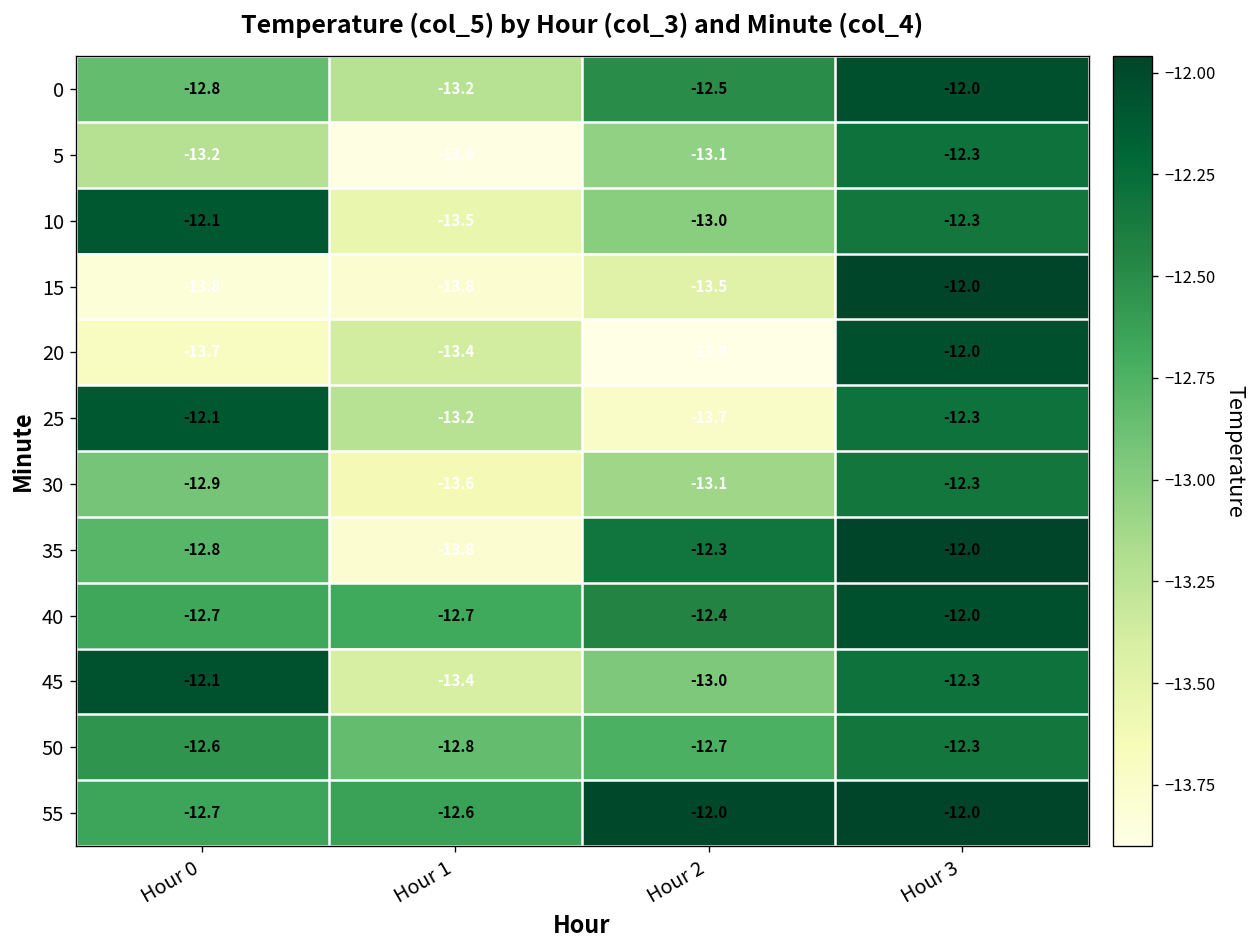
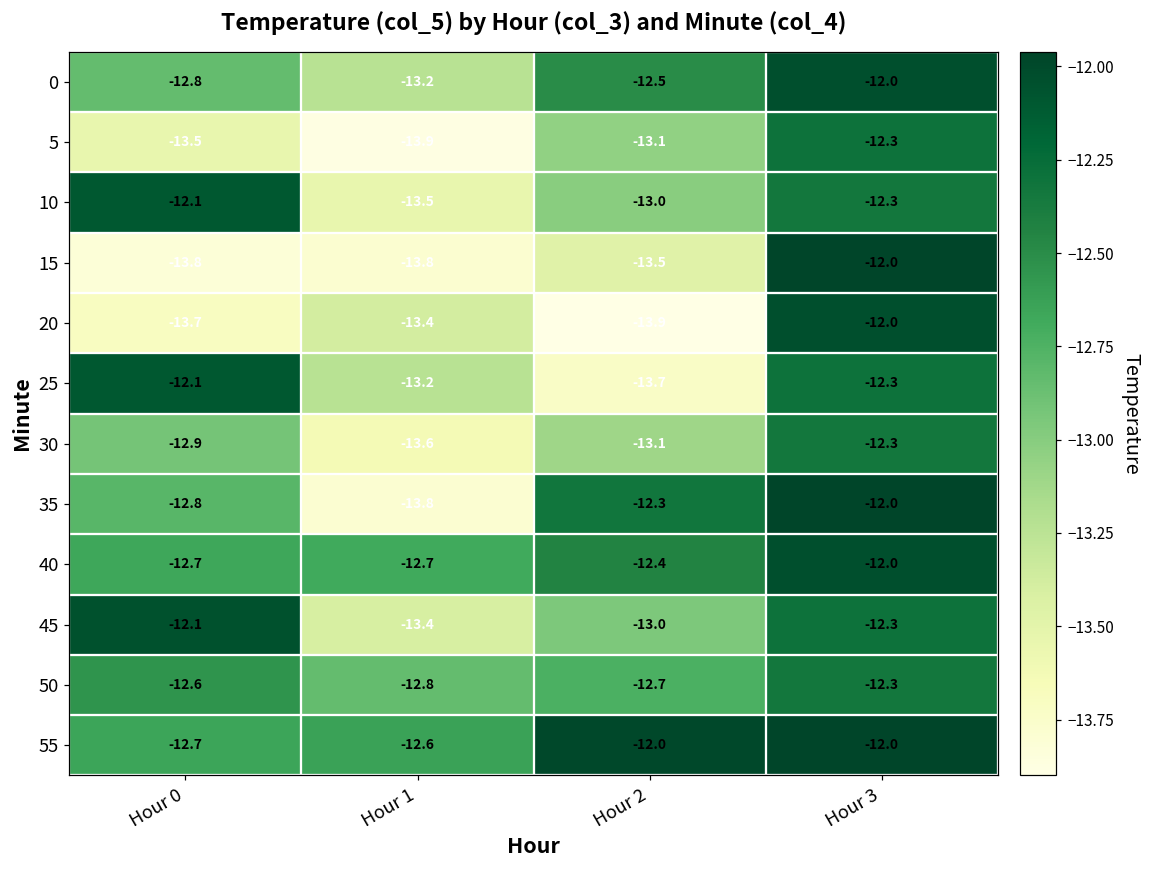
5, Hour 0: -13.2 -> -13.5
